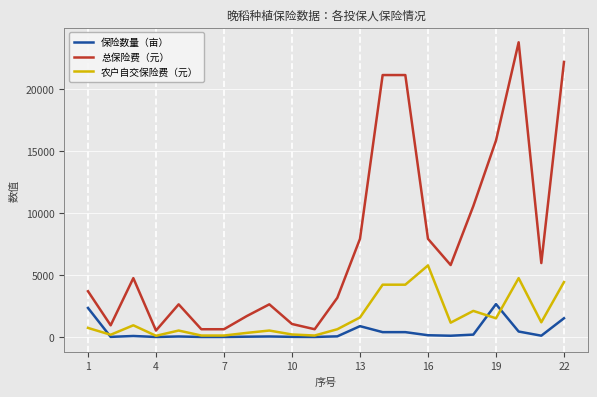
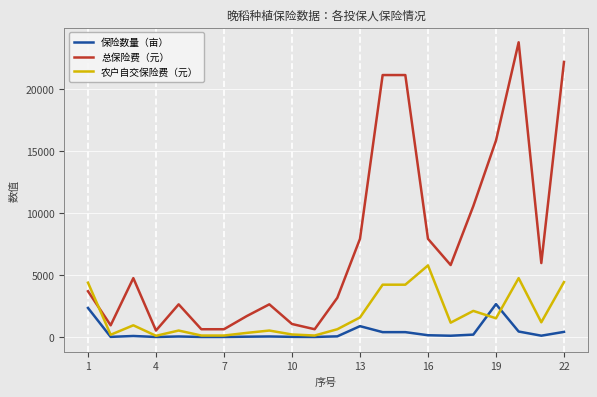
农户自交保险费（元）, 1: 700 -> 4400
保险数量（亩）, 22: 1500 -> 400
